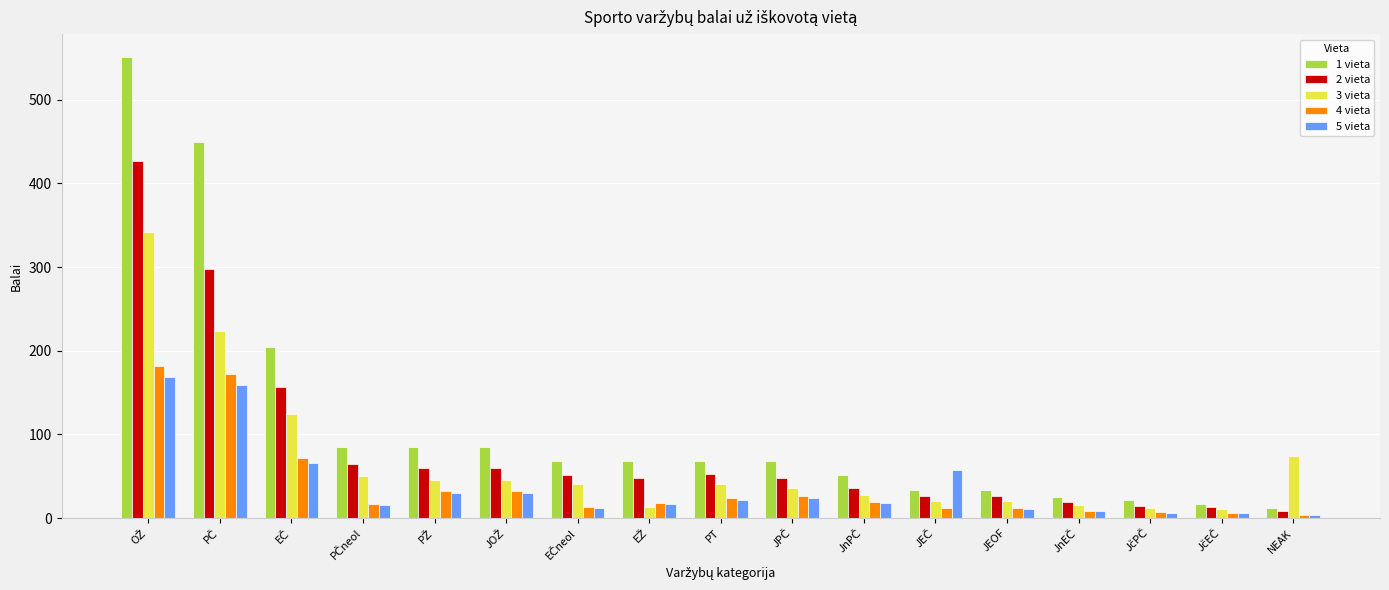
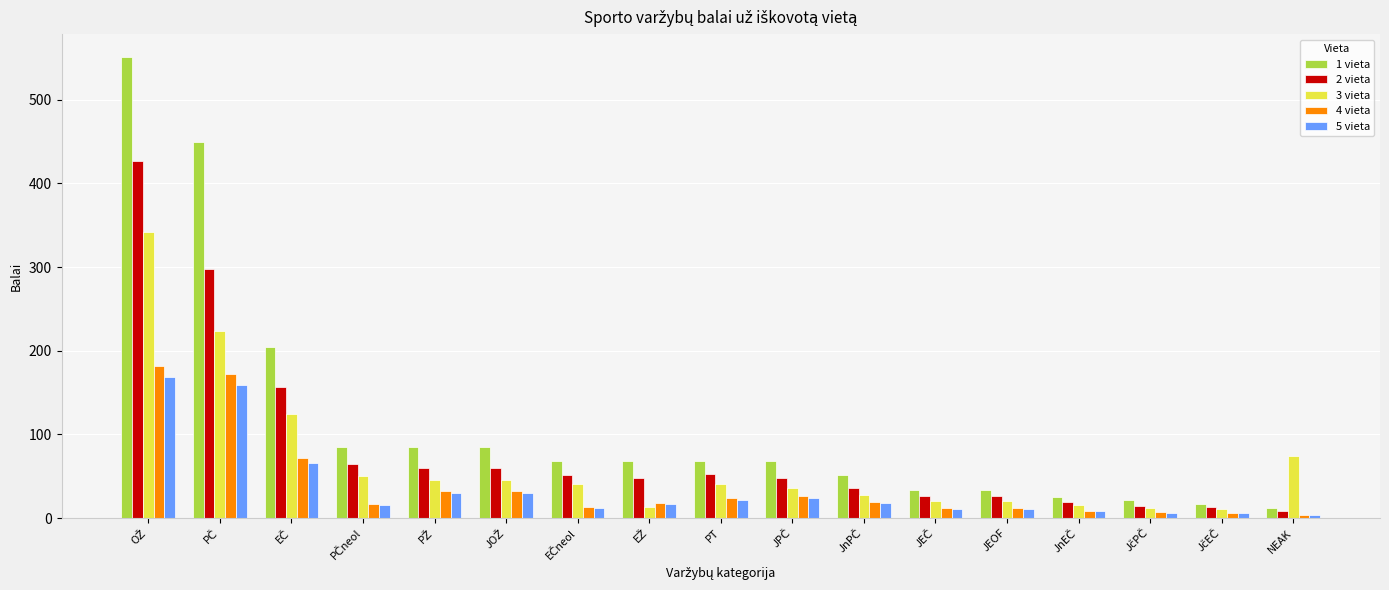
5 vieta, JEČ: 60 -> 10
